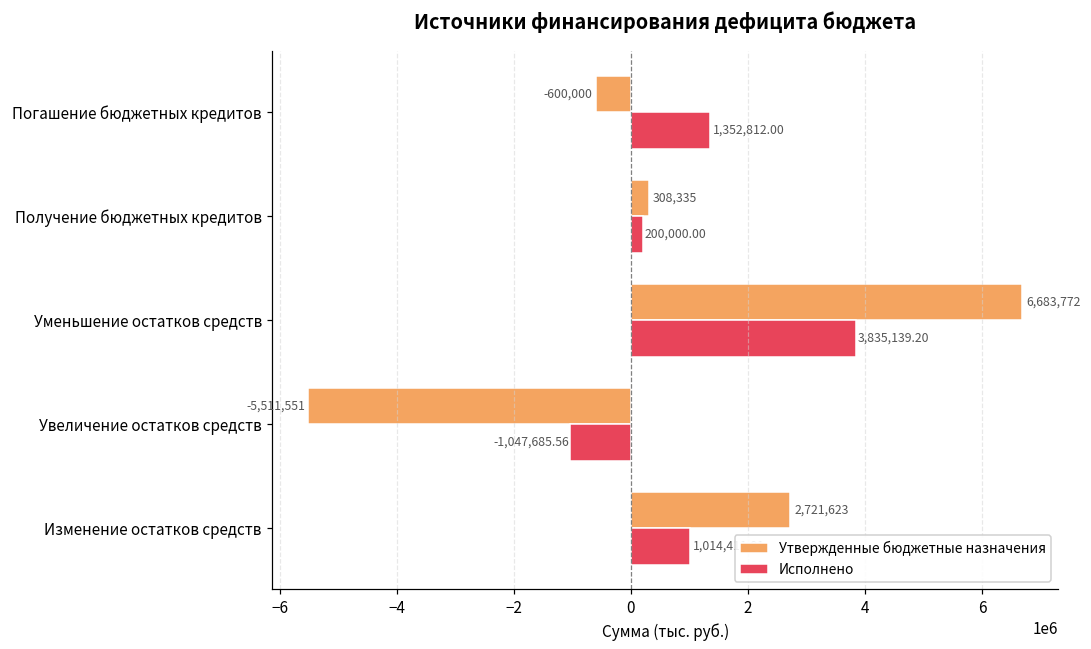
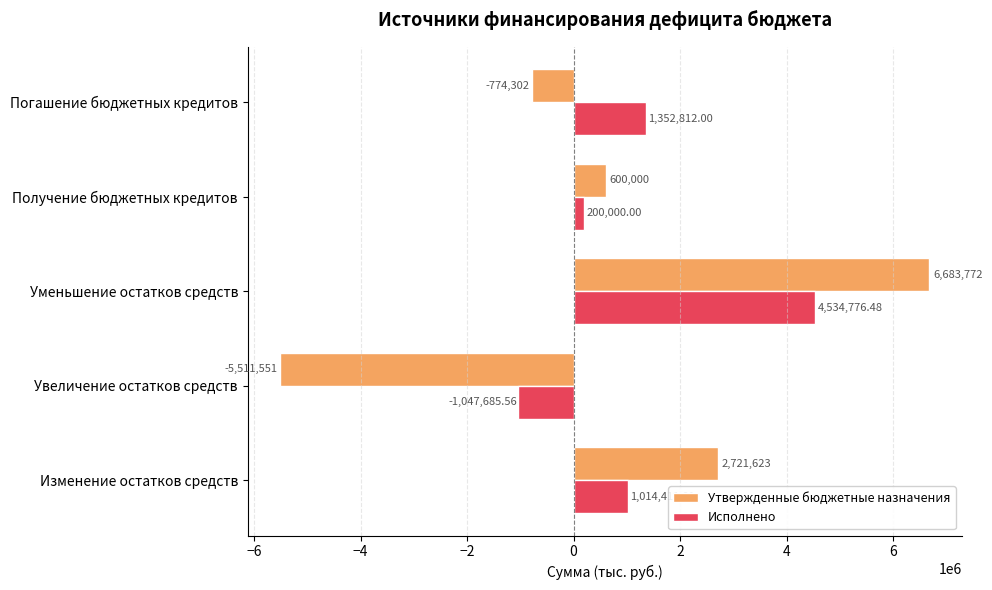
Утвержденные бюджетные назначения, Погашение бюджетных кредитов: -600,000 -> -774,302
Утвержденные бюджетные назначения, Получение бюджетных кредитов: 308,335 -> 600,000
Исполнено, Уменьшение остатков средств: 3,835,139.20 -> 4,534,776.48
